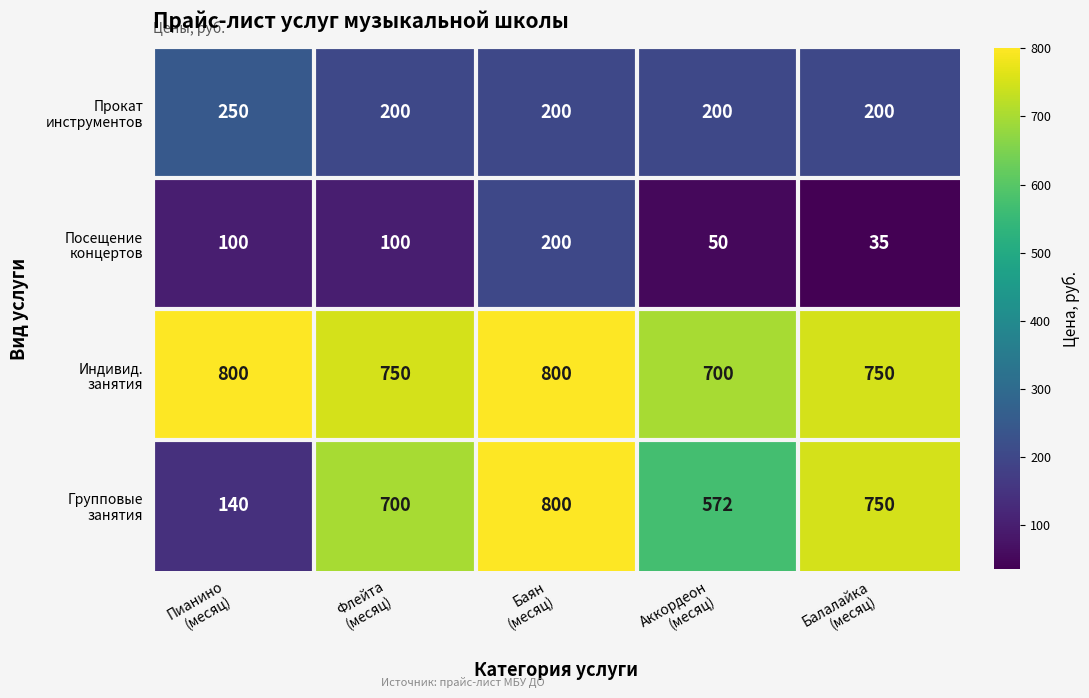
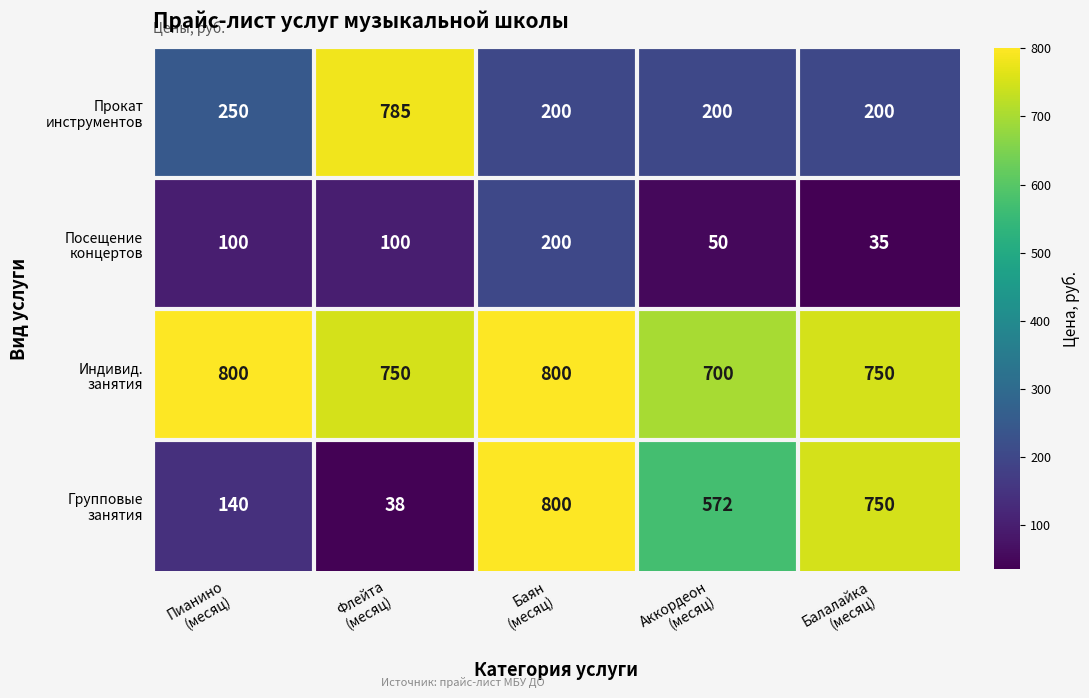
Прокат инструментов, Флейта (месяц): 200 -> 785
Групповые занятия, Флейта (месяц): 700 -> 38
